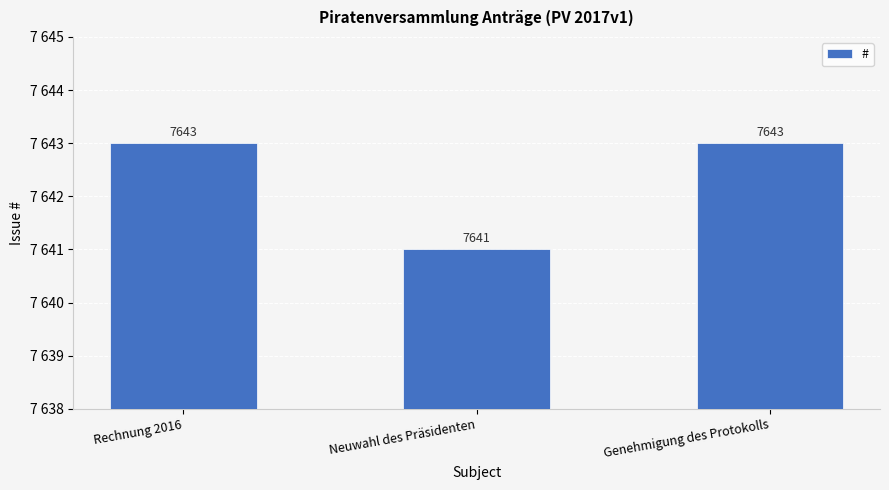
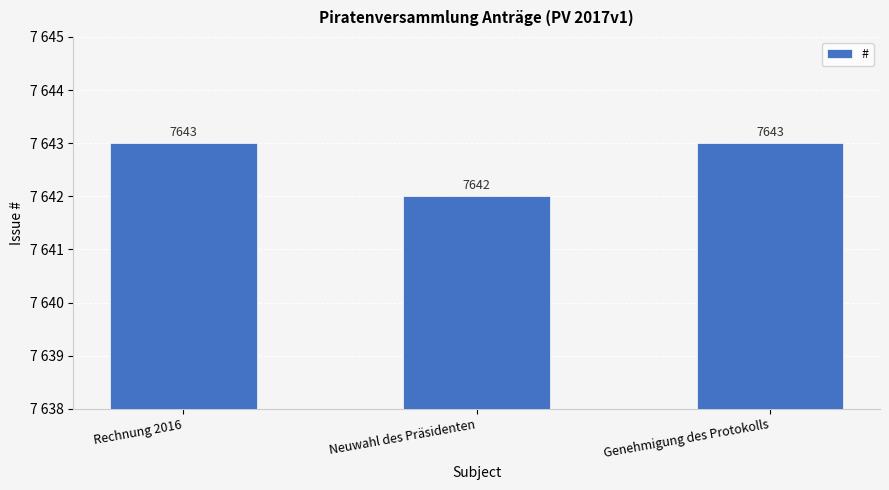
Neuwahl des Präsidenten: 7641 -> 7642
